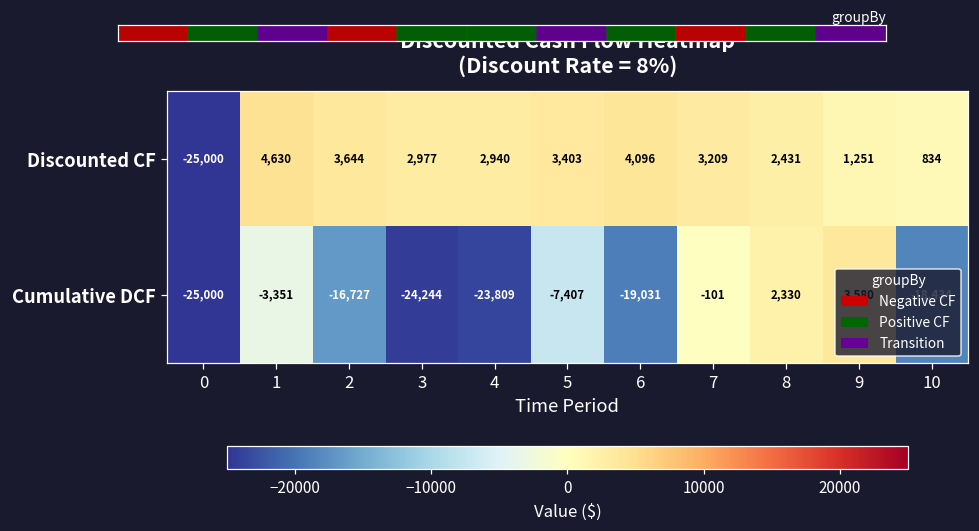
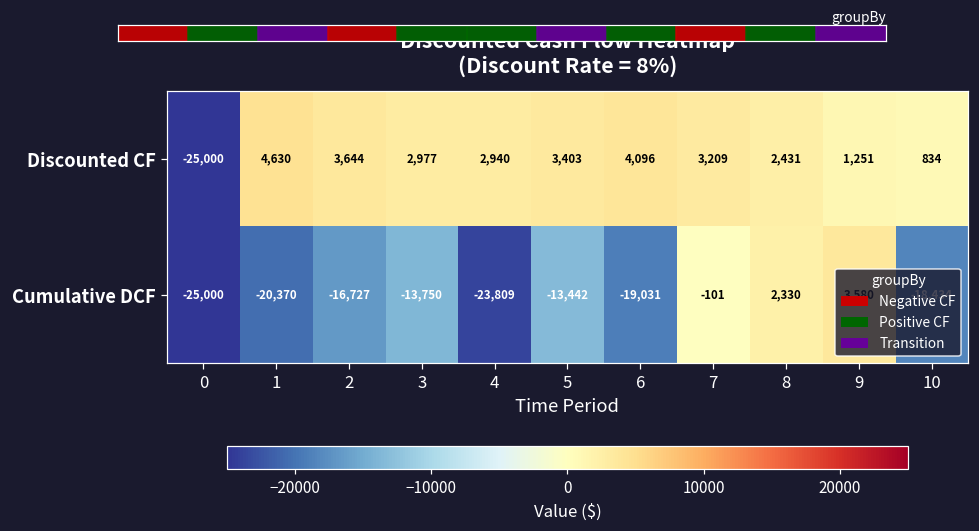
Cumulative DCF, 1: -3,351 -> -20,370
Cumulative DCF, 3: -24,244 -> -13,750
Cumulative DCF, 5: -7,407 -> -13,442
